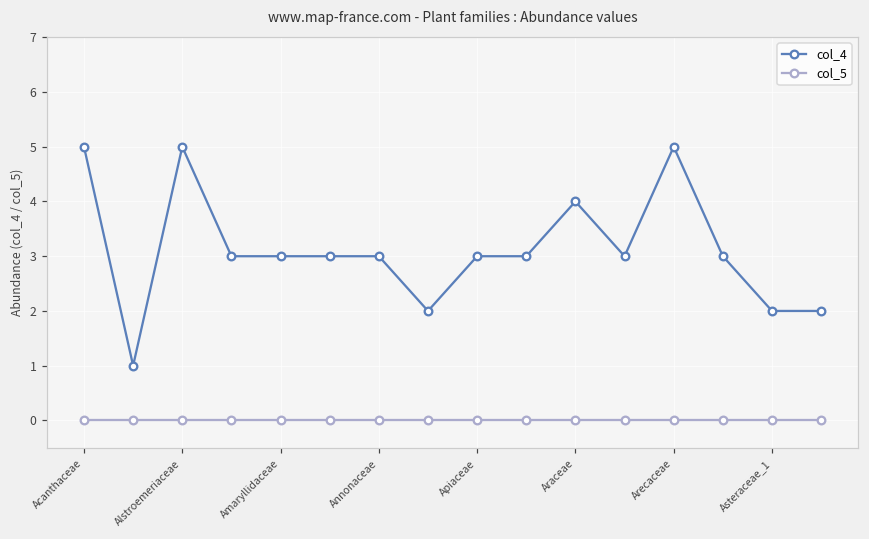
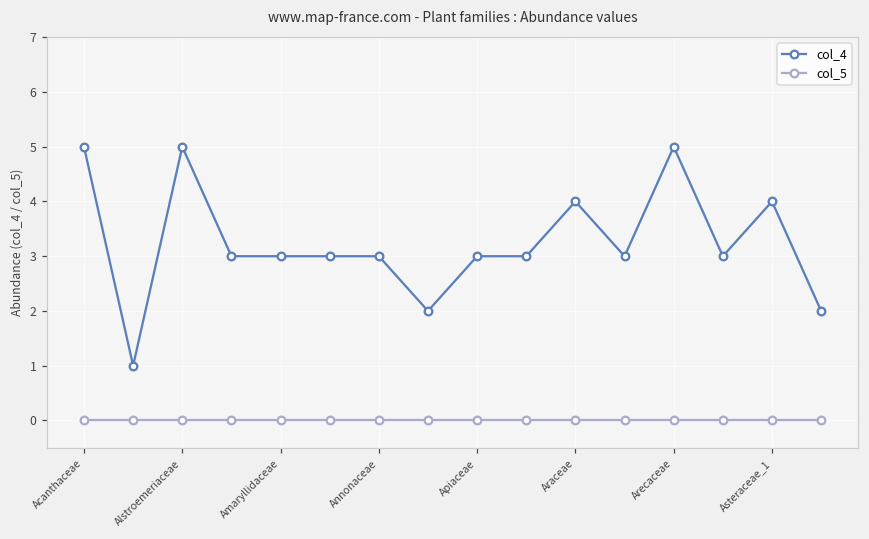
col_4, Asteraceae_1: 2 -> 4
